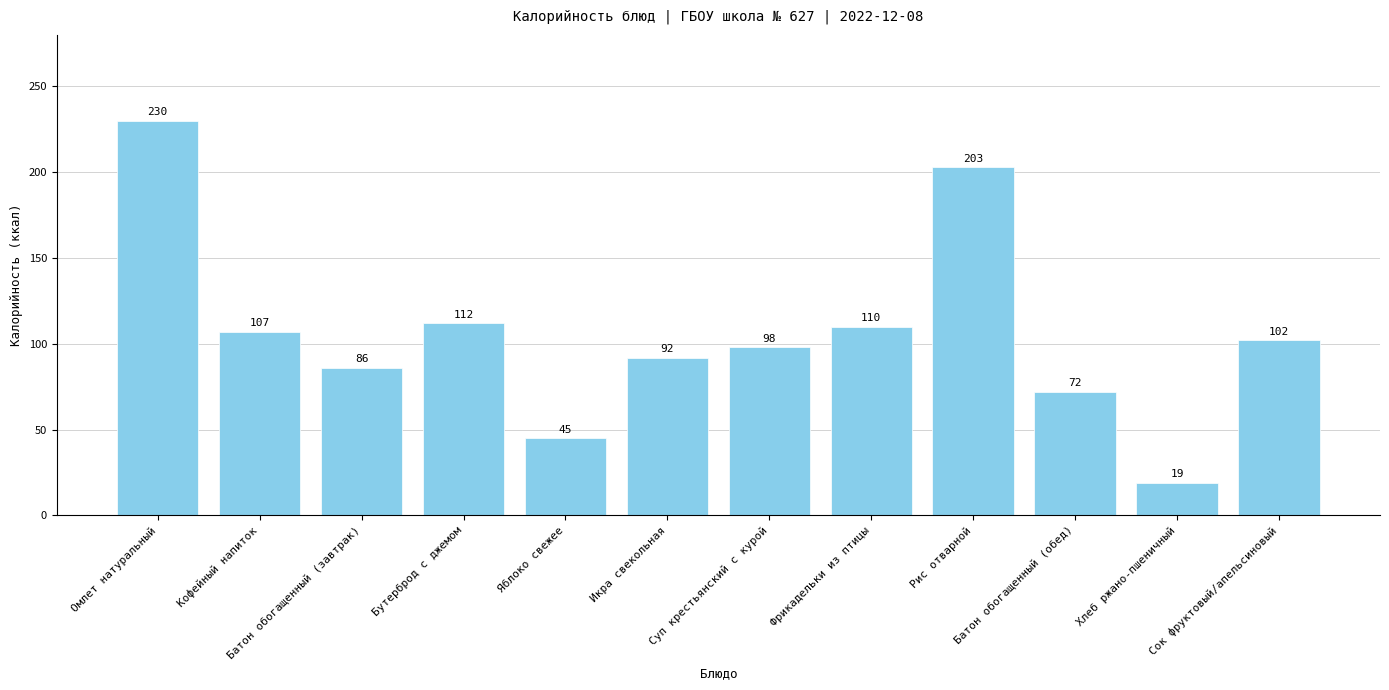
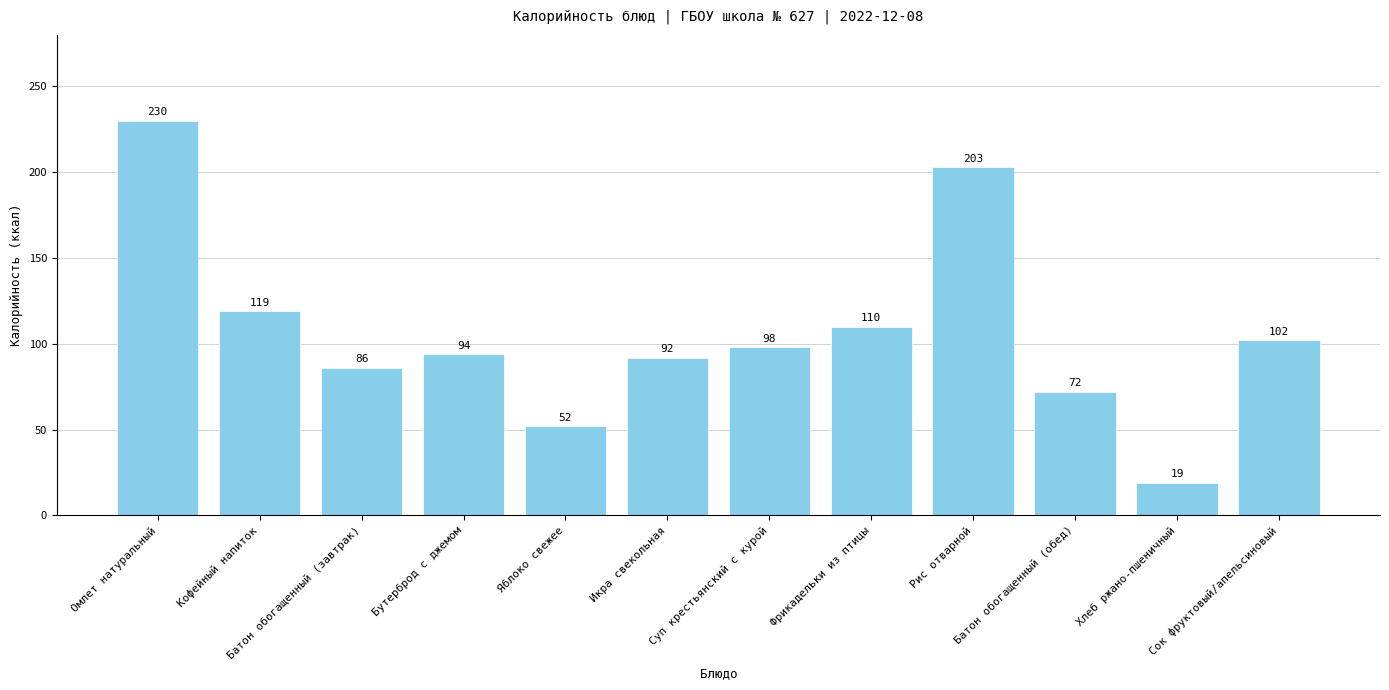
Кофейный напиток: 107 -> 119
Бутерброд с джемом: 112 -> 94
Яблоко свежее: 45 -> 52
